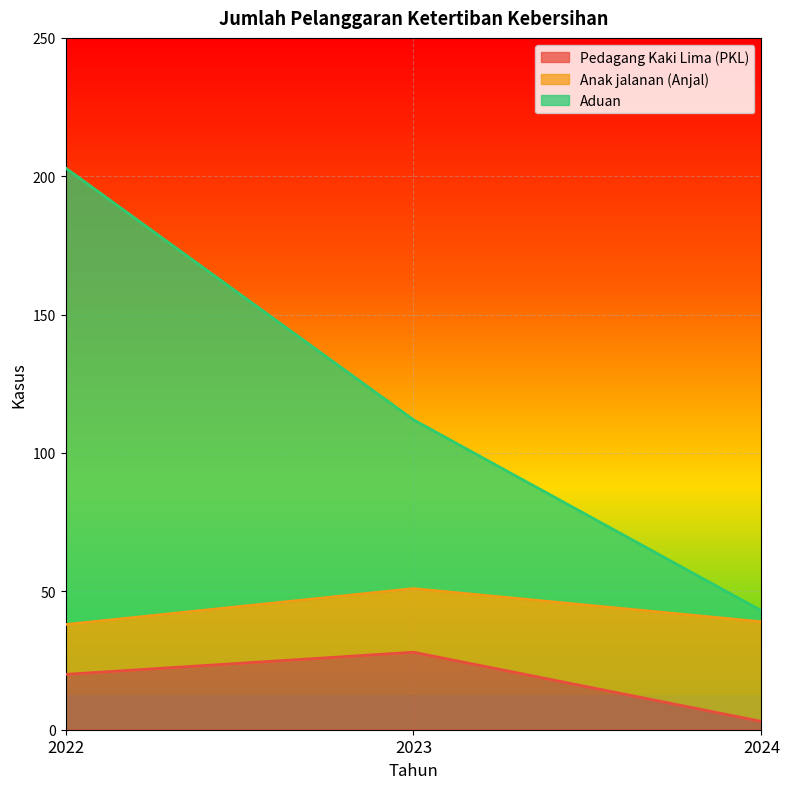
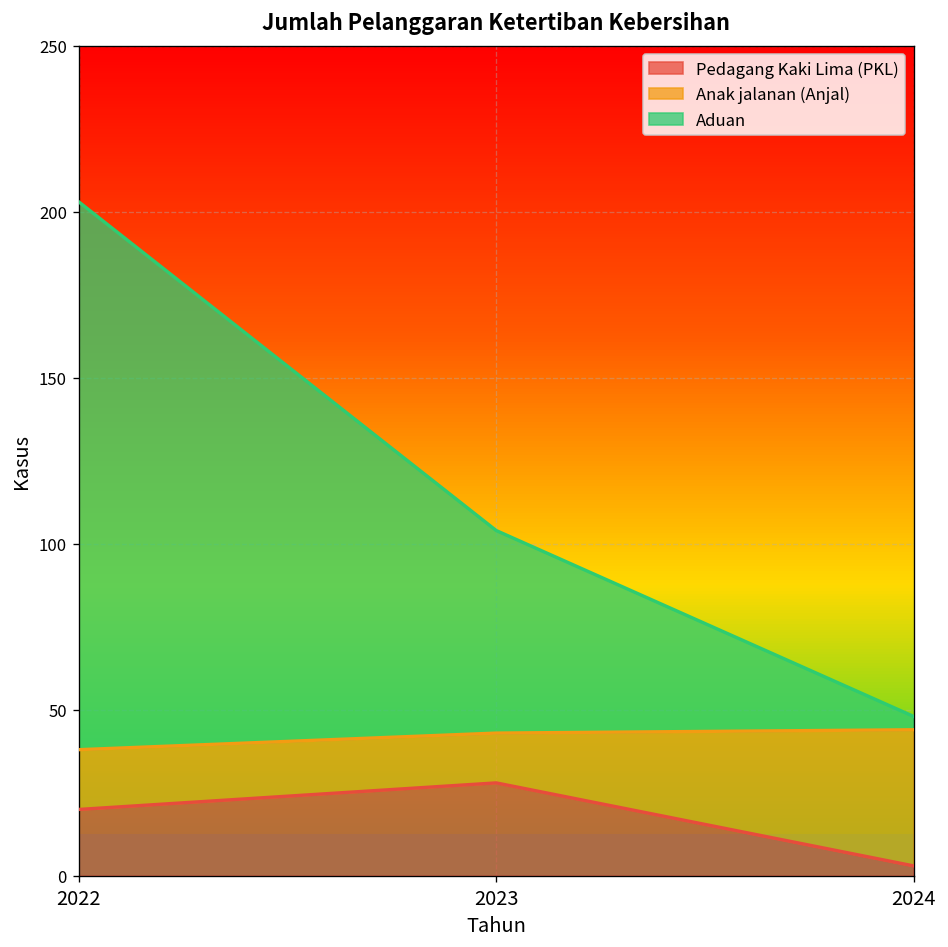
Anak jalanan (Anjal), 2023: 23 -> 15
Anak jalanan (Anjal), 2024: 36 -> 41
